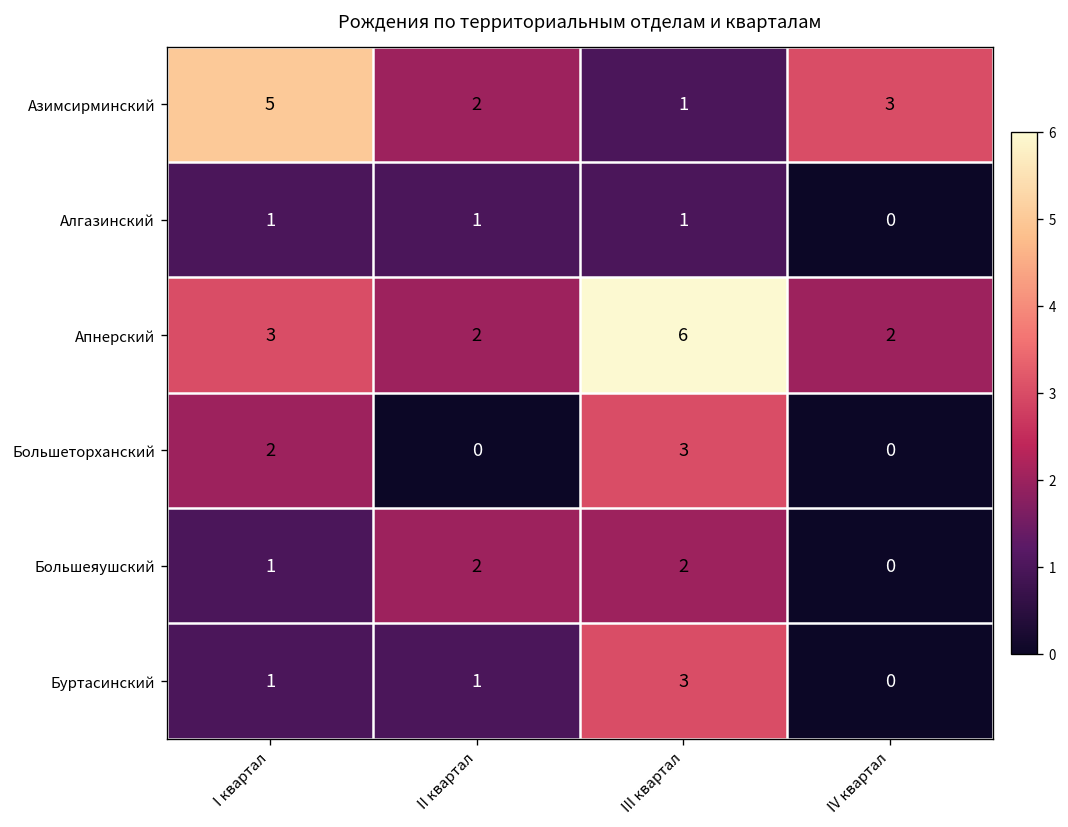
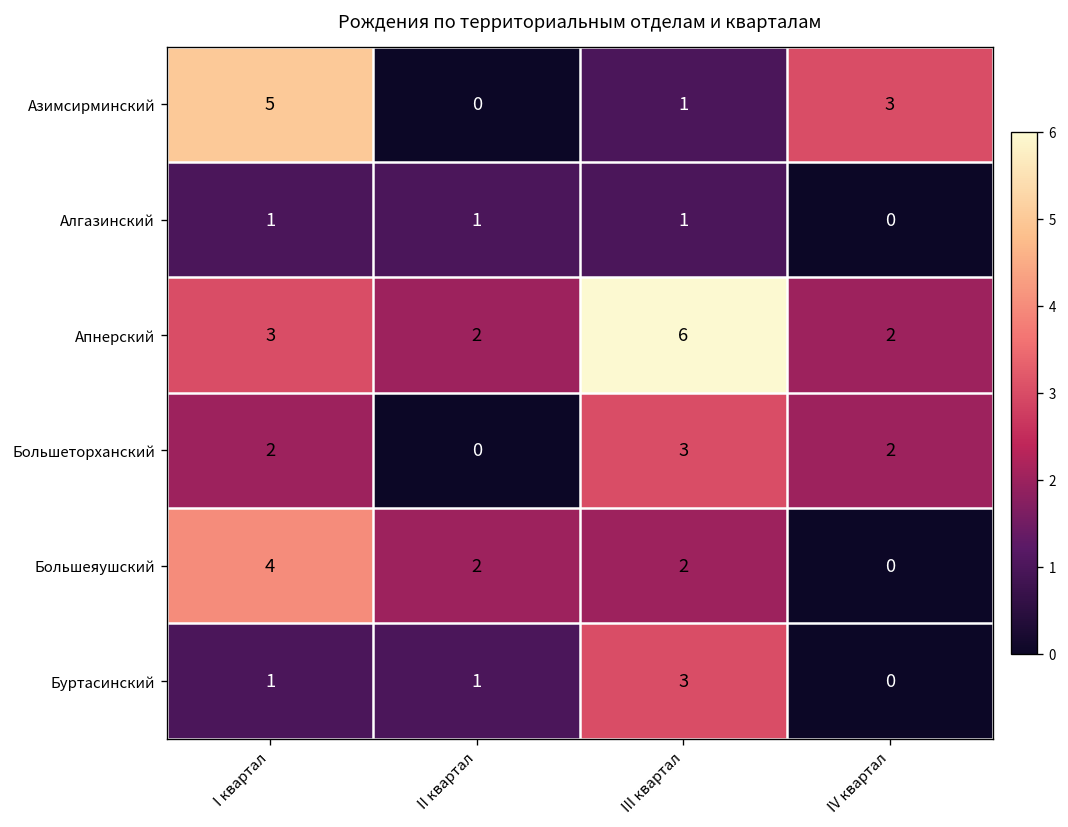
Азимсирминский, II квартал: 2 -> 0
Большеторханский, IV квартал: 0 -> 2
Большеяушский, I квартал: 1 -> 4
